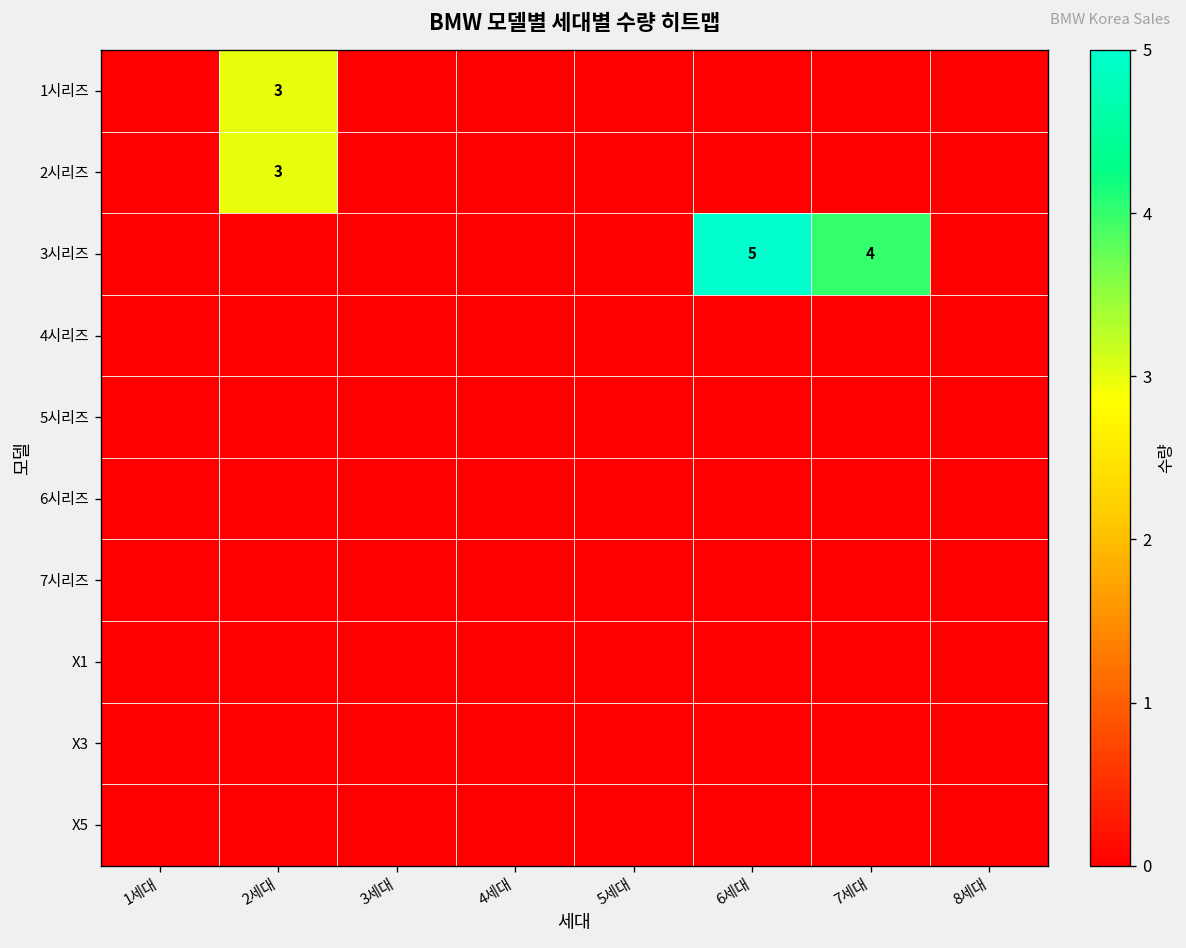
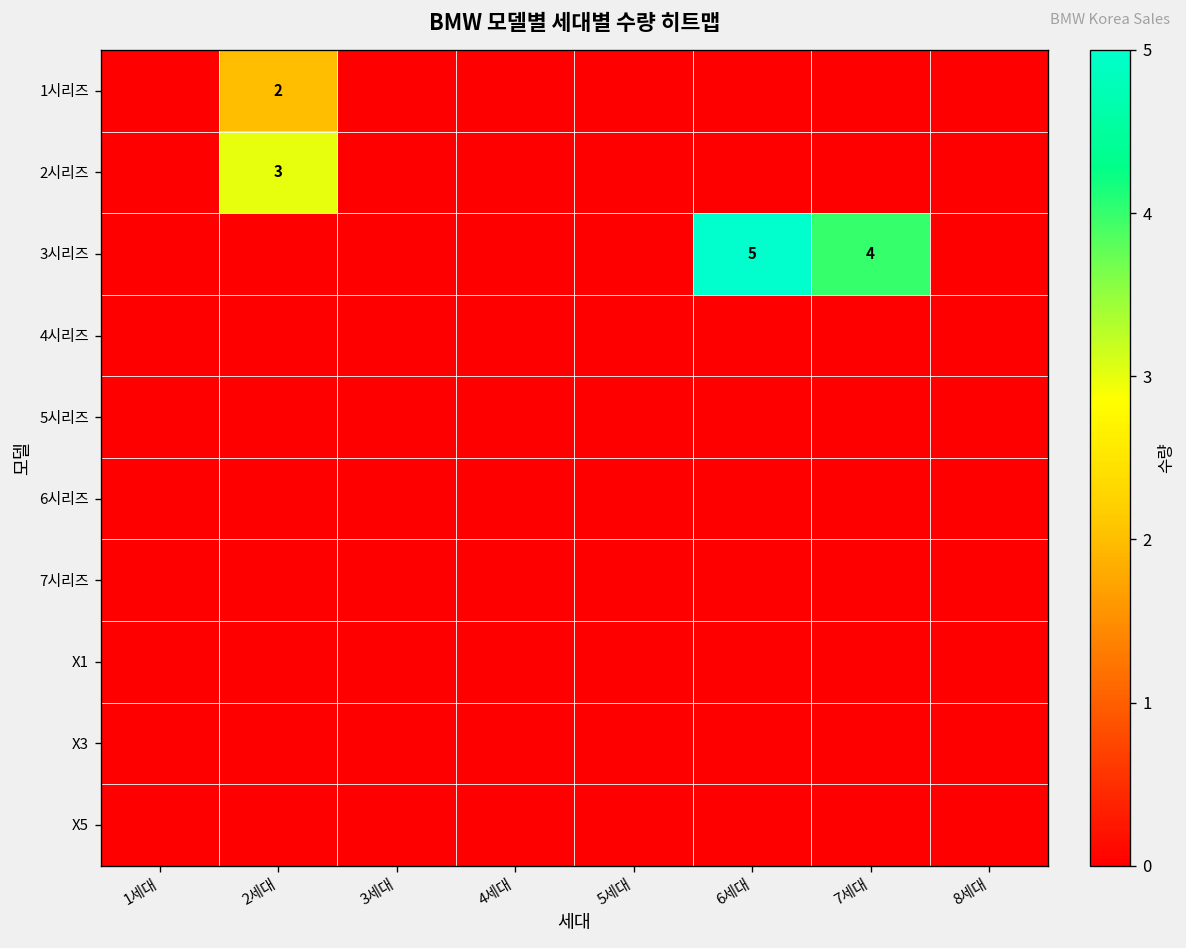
1시리즈, 2세대: 3 -> 2
